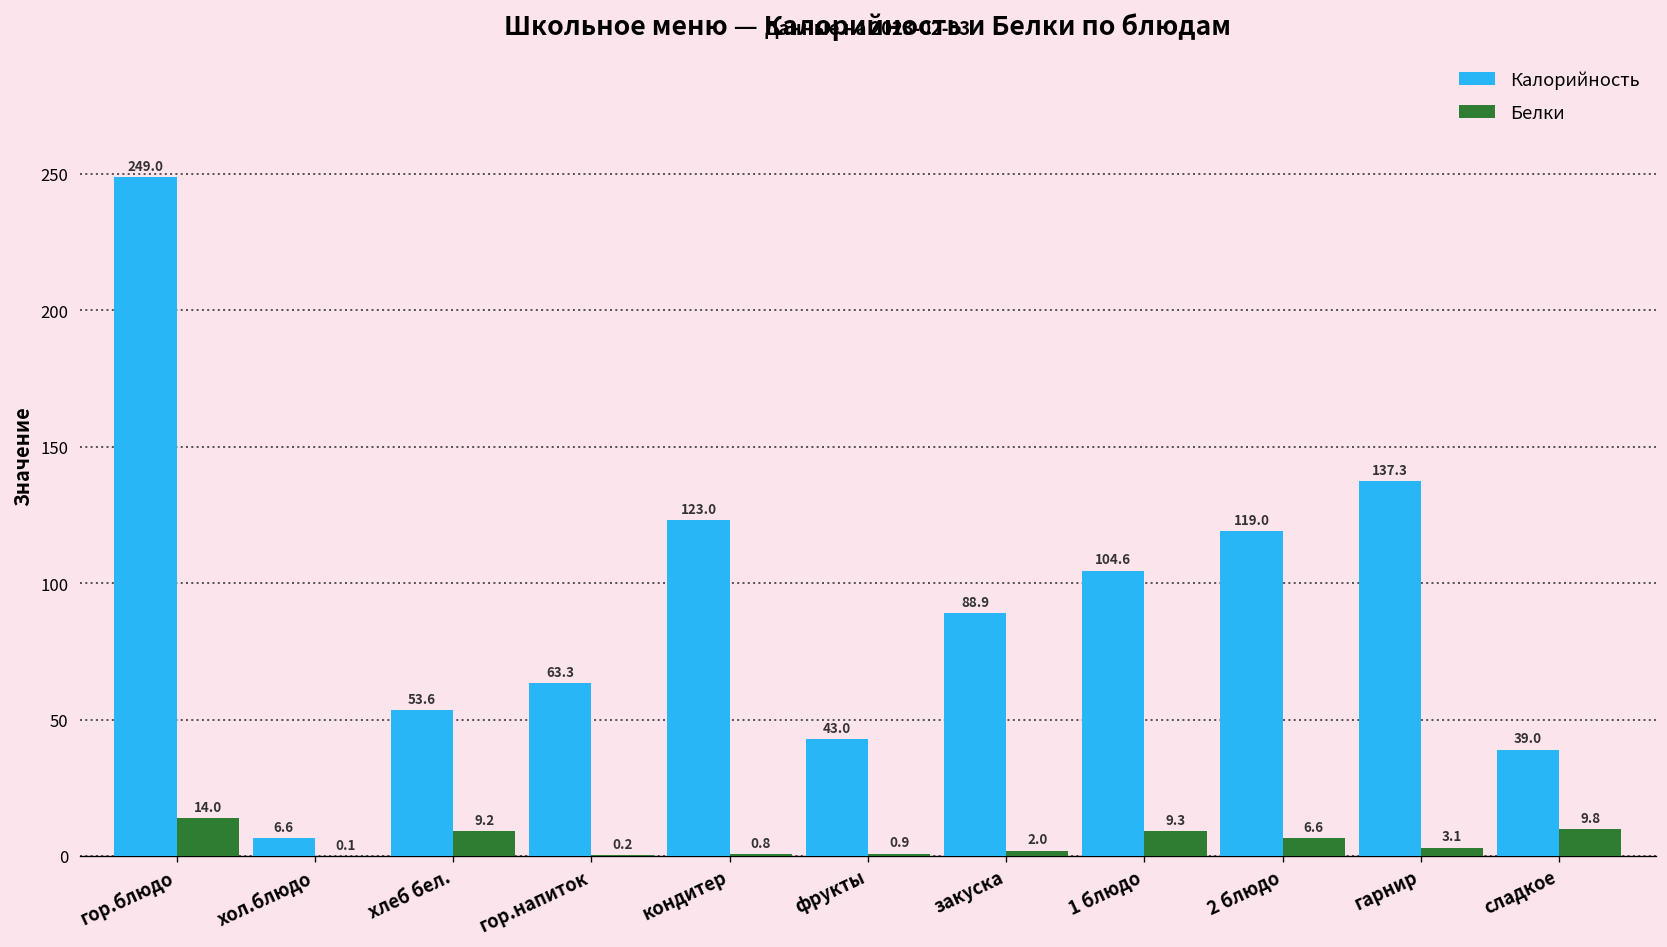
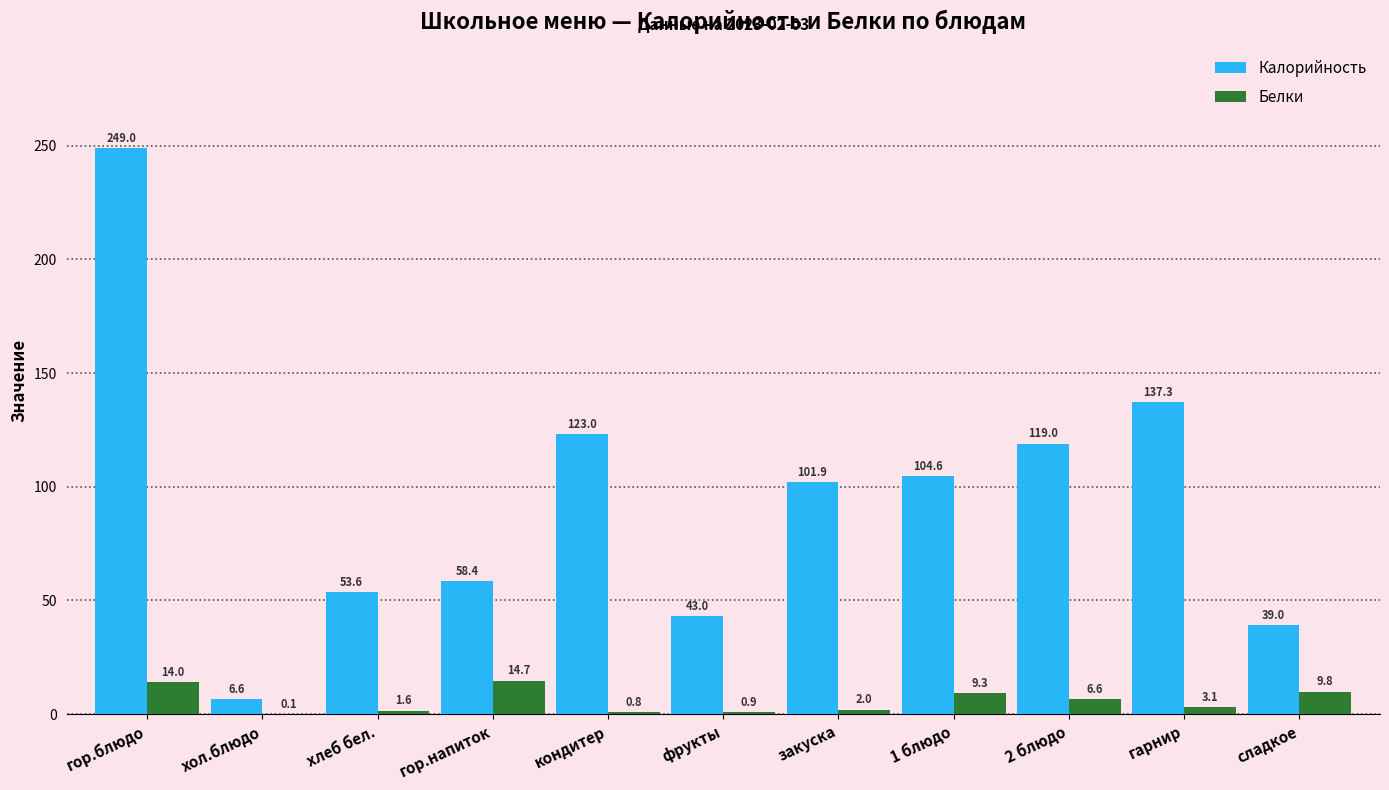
Белки, хлеб бел.: 9.2 -> 1.6
Калорийность, гор.напиток: 63.3 -> 58.4
Белки, гор.напиток: 0.2 -> 14.7
Калорийность, закуска: 88.9 -> 101.9
